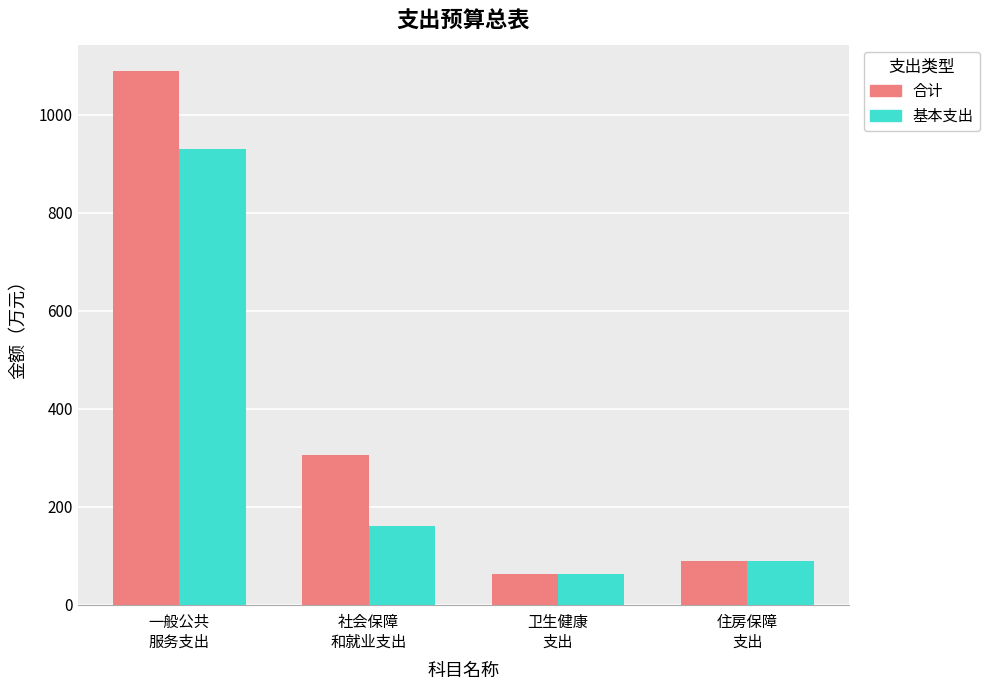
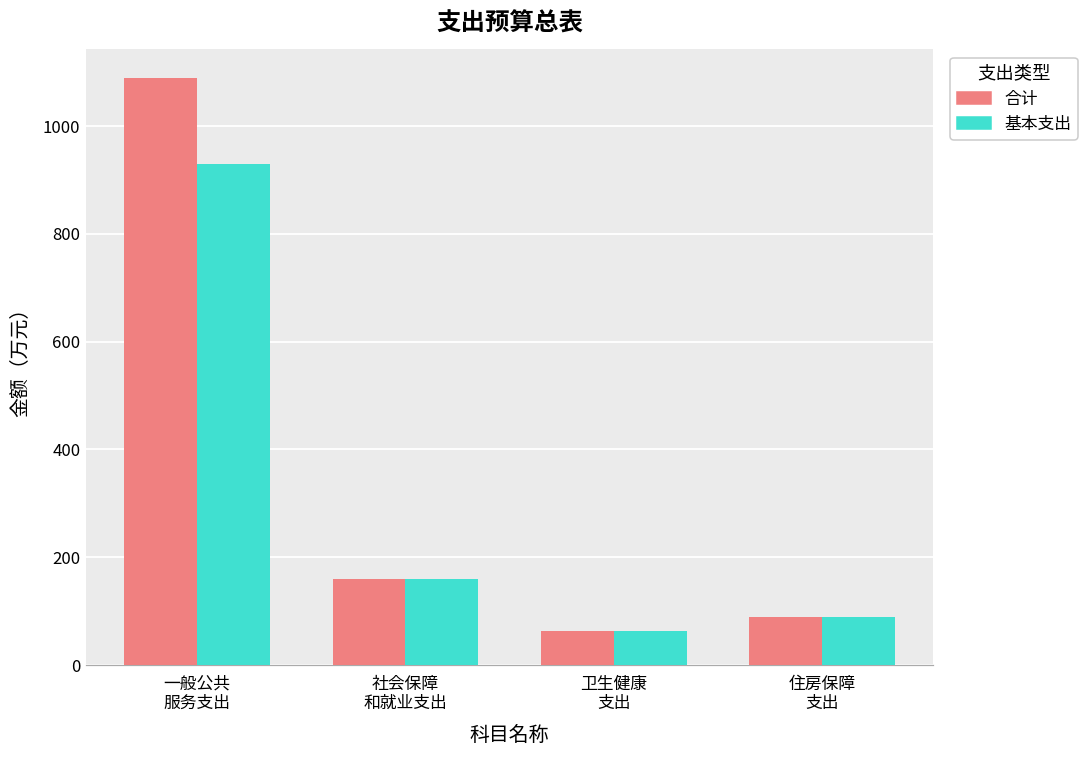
合计, 社会保障 和就业支出: 310 -> 160
